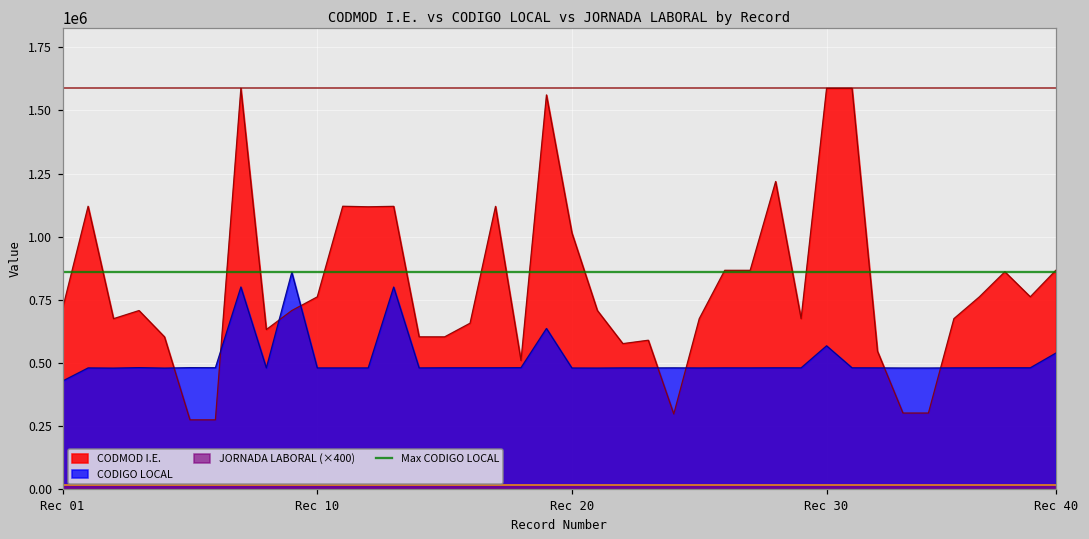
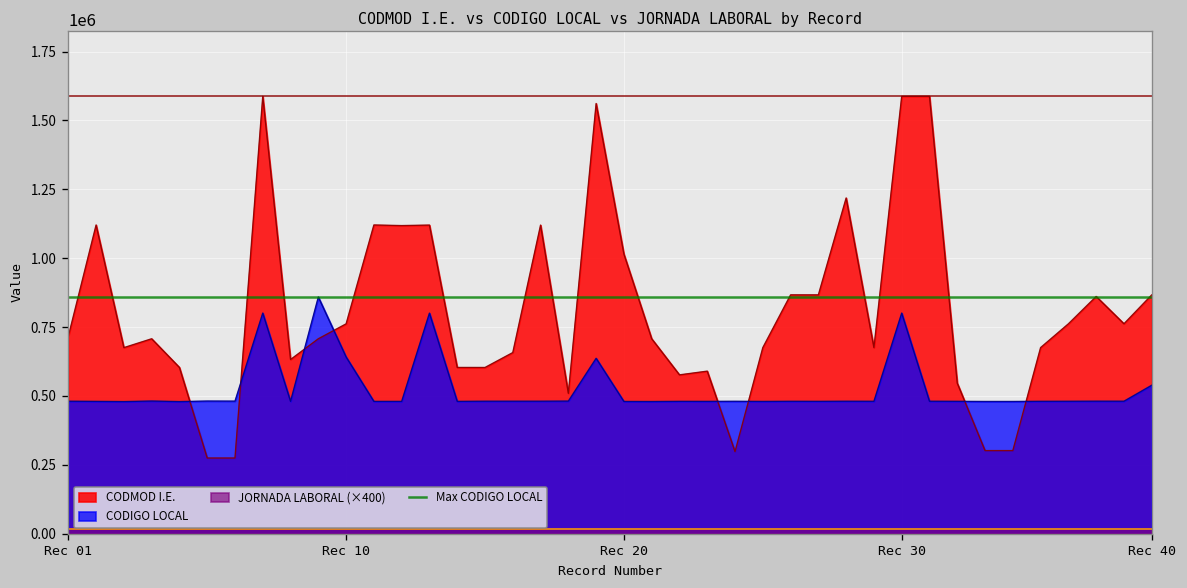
CODIGO LOCAL, Rec 01: 430000 -> 480000
CODIGO LOCAL, Rec 10: 480000 -> 640000
CODIGO LOCAL, Rec 30: 570000 -> 800000
